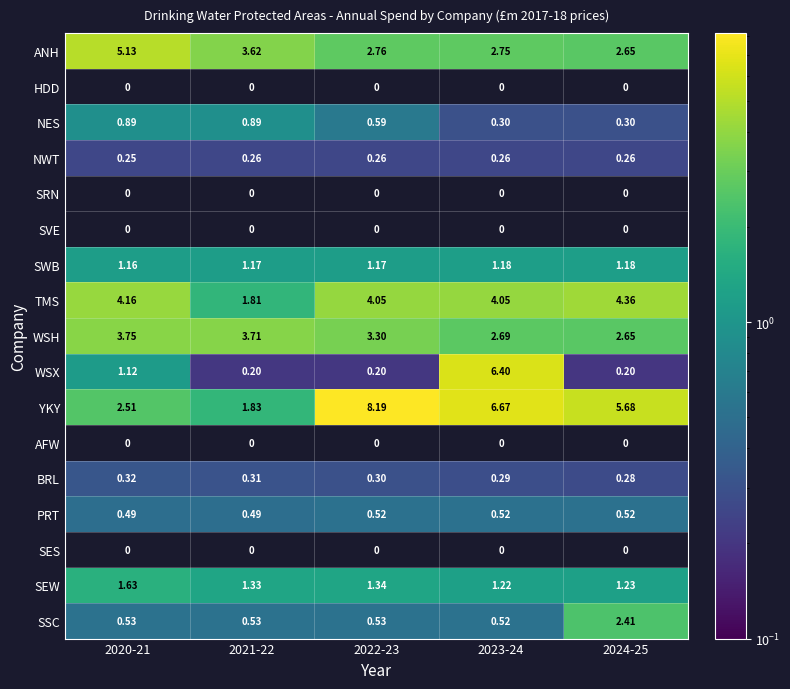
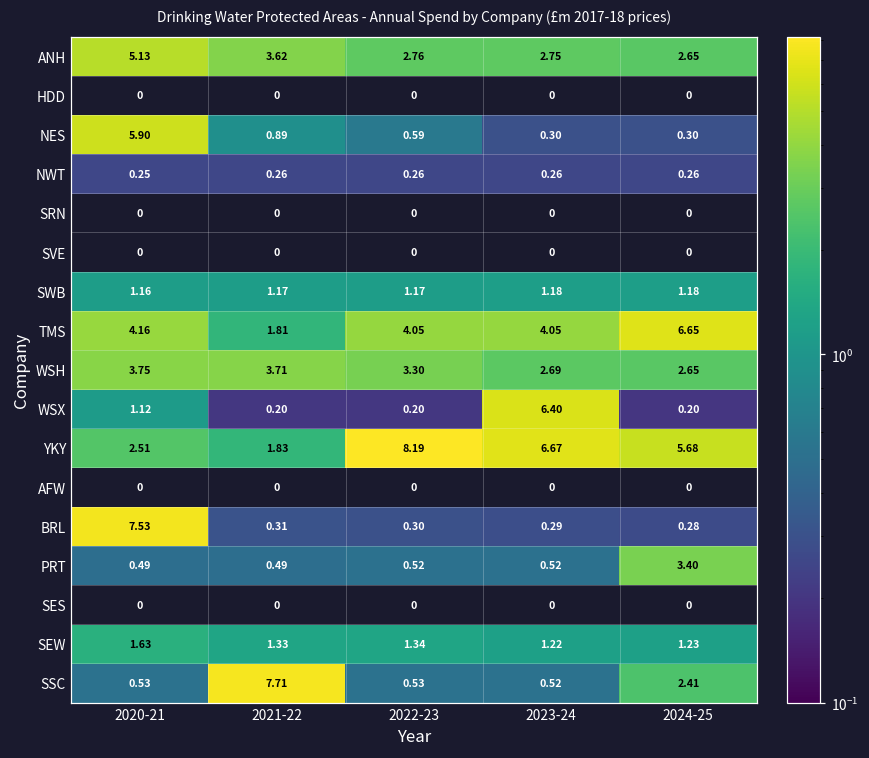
NES, 2020-21: 0.89 -> 5.90
TMS, 2024-25: 4.36 -> 6.65
BRL, 2020-21: 0.32 -> 7.53
PRT, 2024-25: 0.52 -> 3.40
SSC, 2021-22: 0.53 -> 7.71
